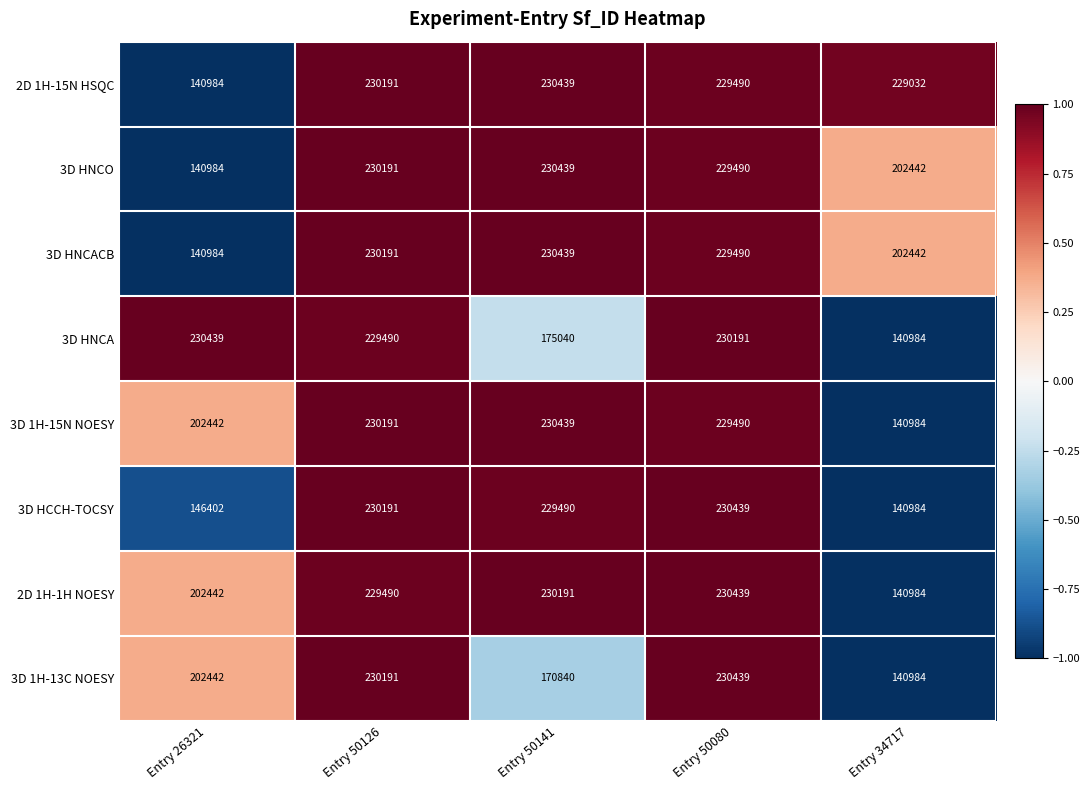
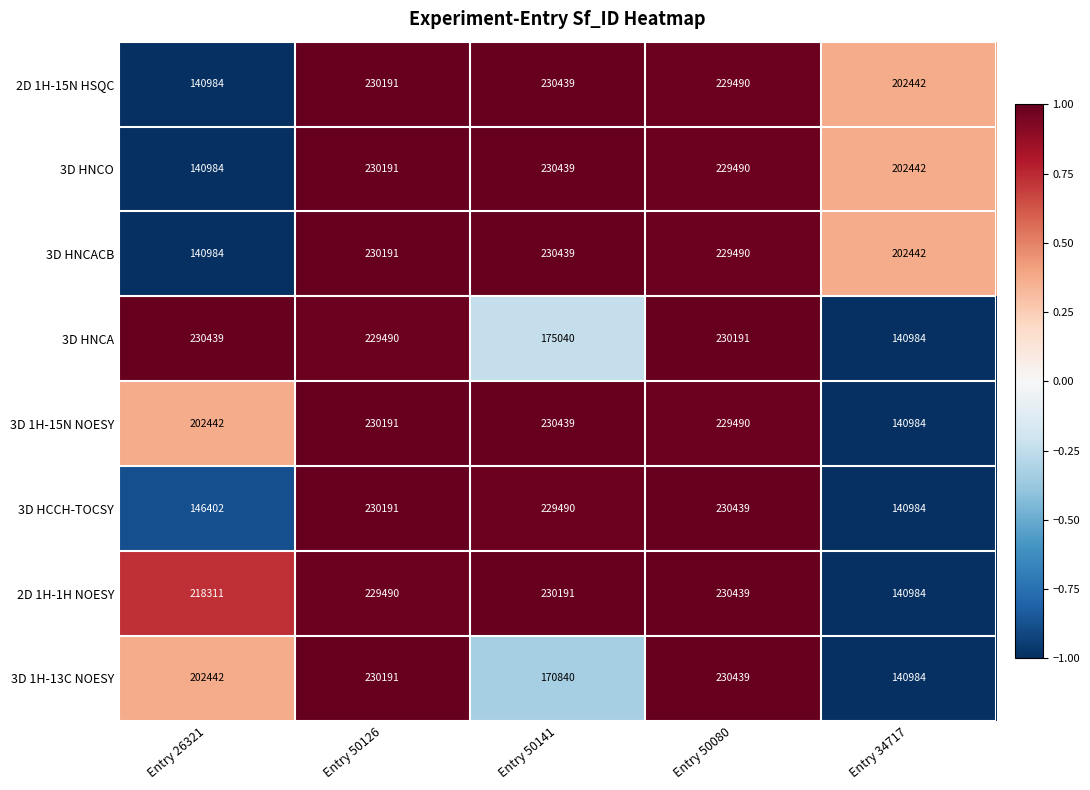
2D 1H-15N HSQC, Entry 34717: 229032 -> 202442
2D 1H-1H NOESY, Entry 26321: 202442 -> 218311
